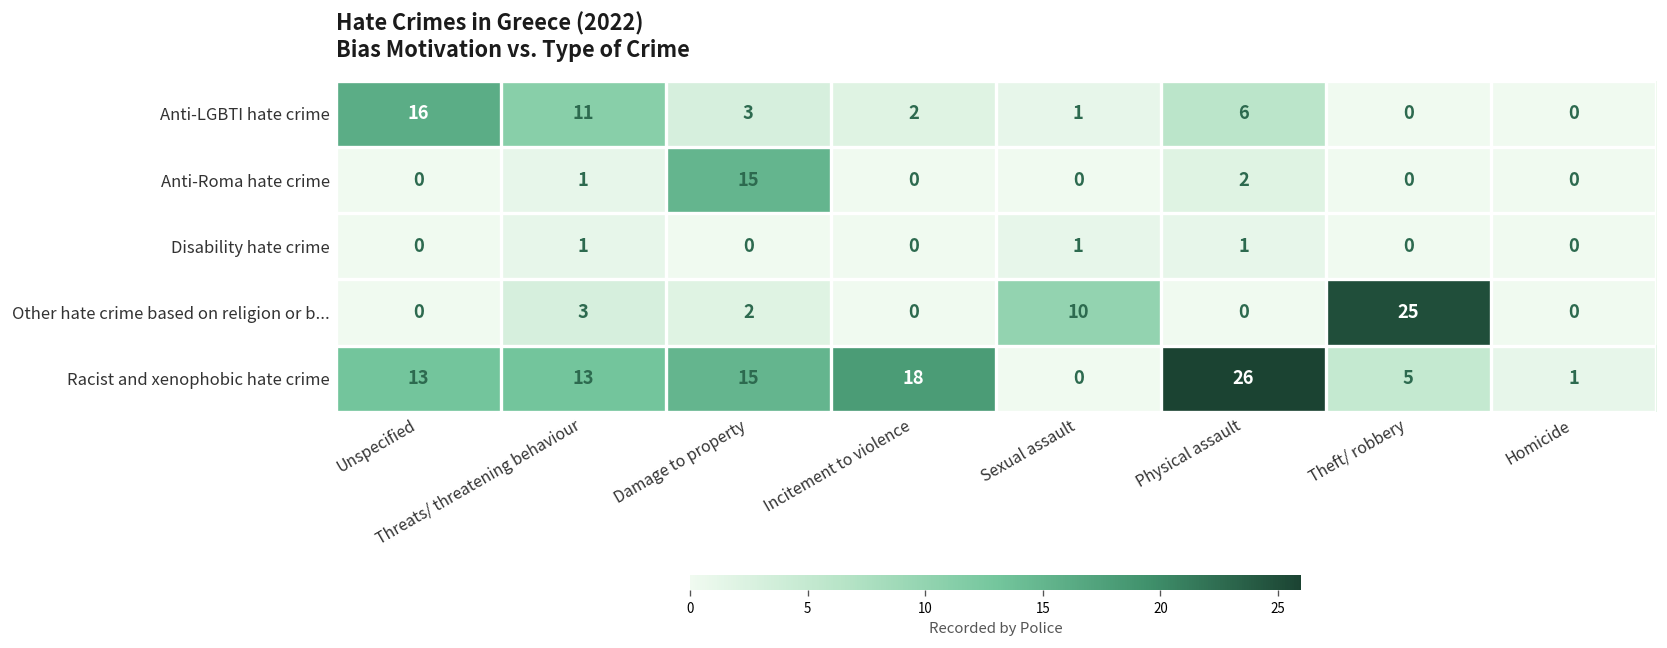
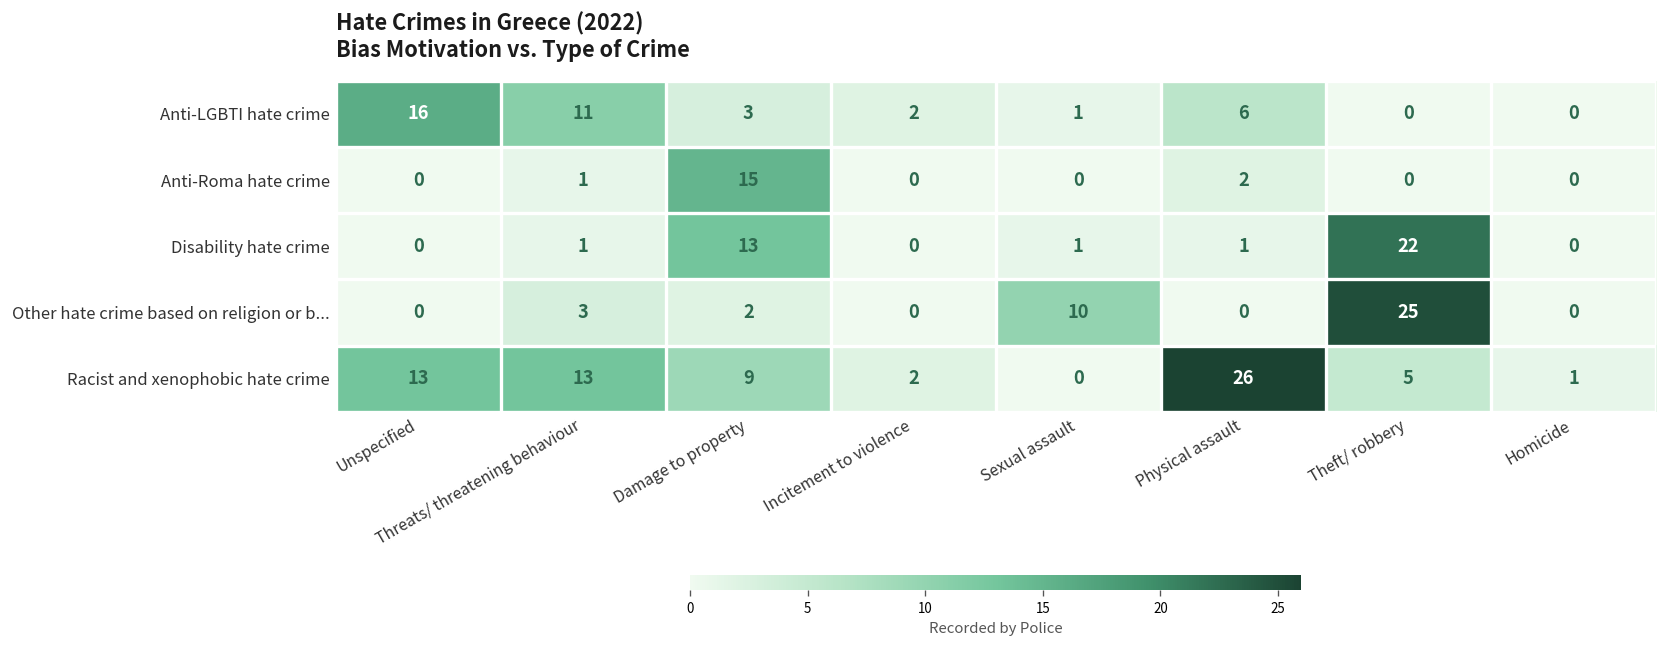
Disability hate crime, Damage to property: 0 -> 13
Disability hate crime, Theft/ robbery: 0 -> 22
Racist and xenophobic hate crime, Damage to property: 15 -> 9
Racist and xenophobic hate crime, Incitement to violence: 18 -> 2
